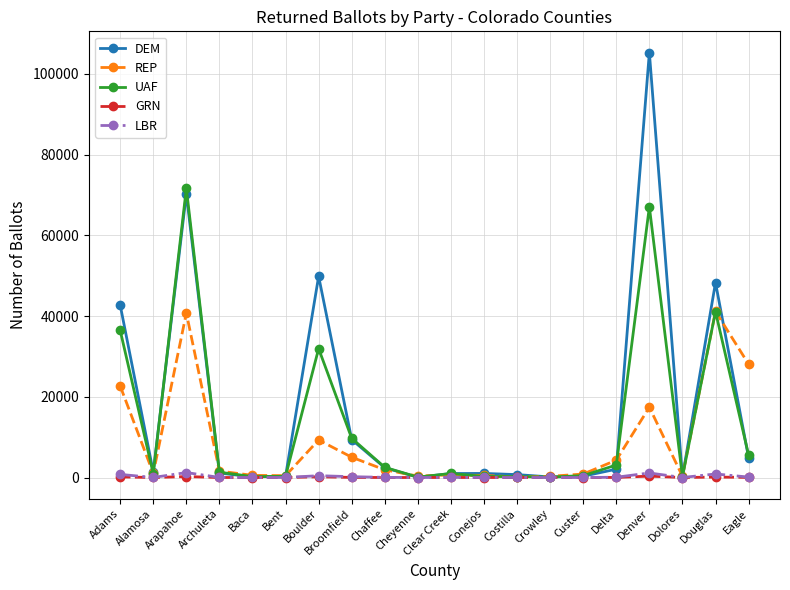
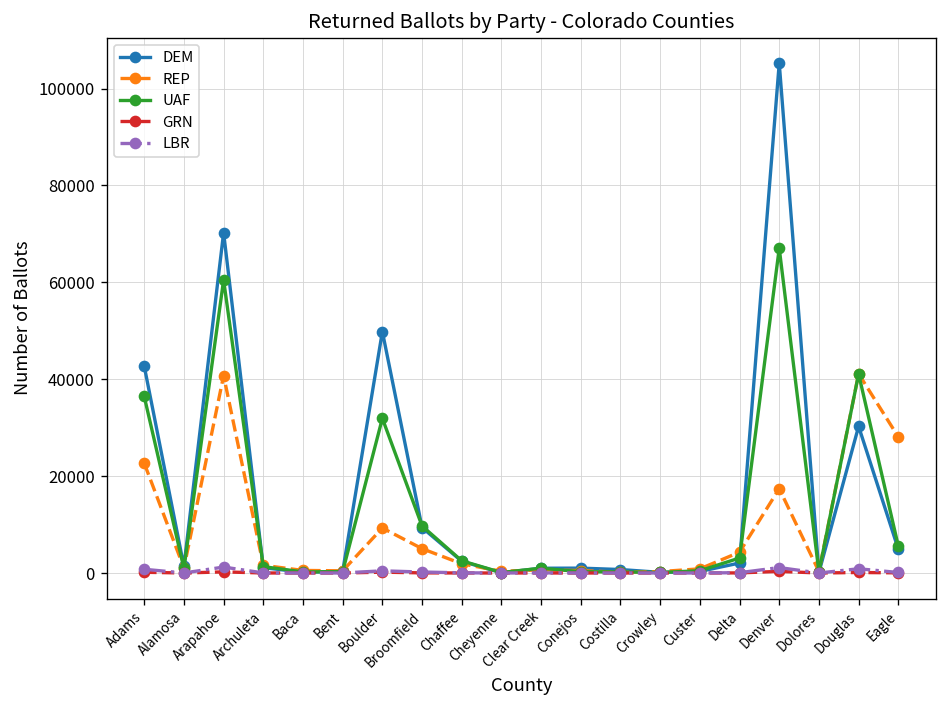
UAF, Arapahoe: 72000 -> 60000
DEM, Douglas: 48000 -> 30000
